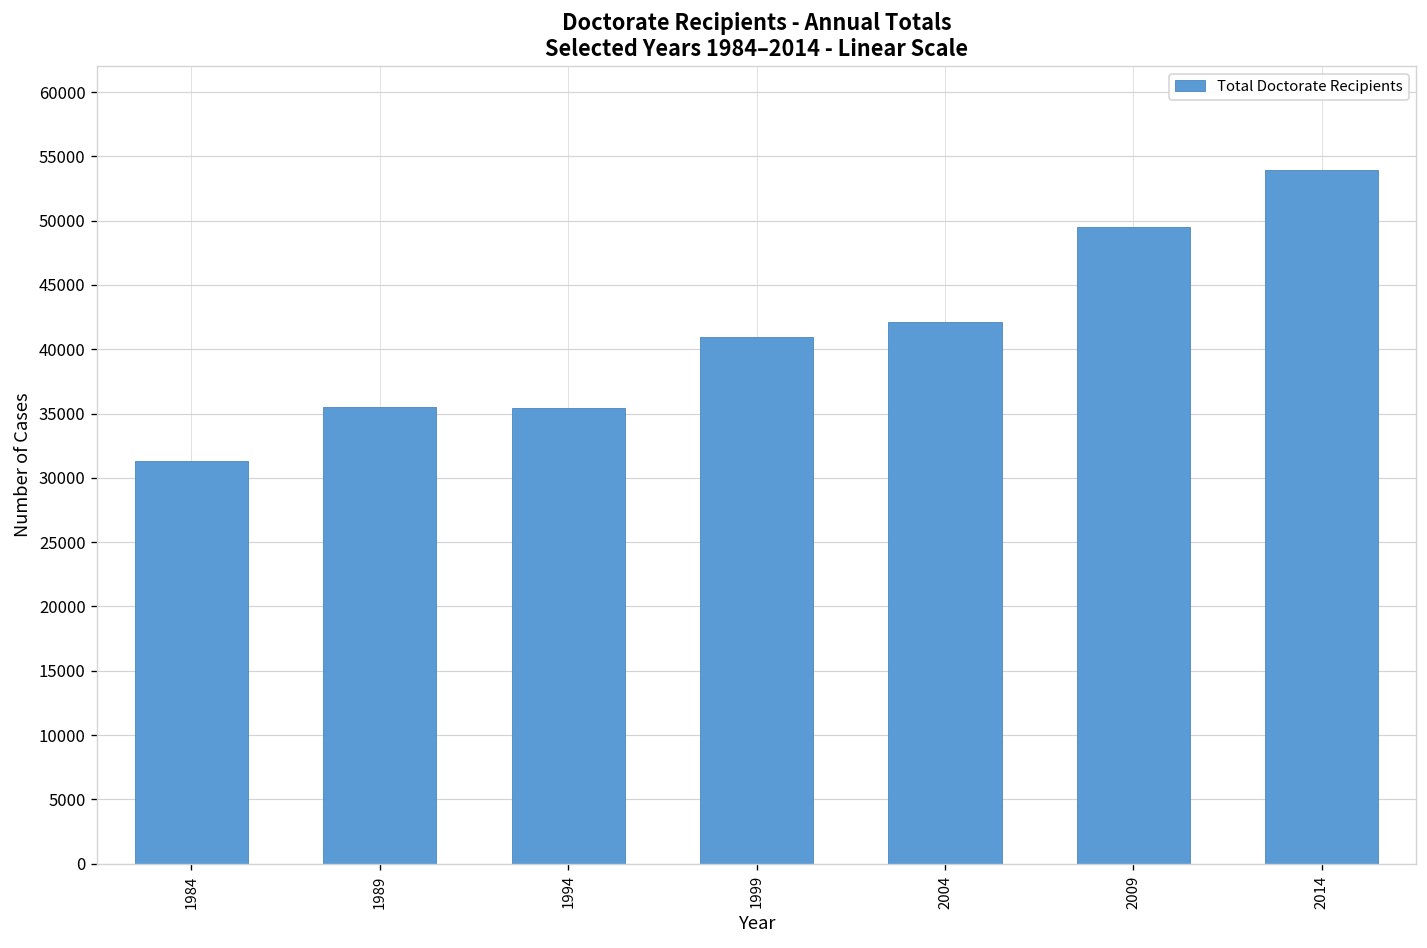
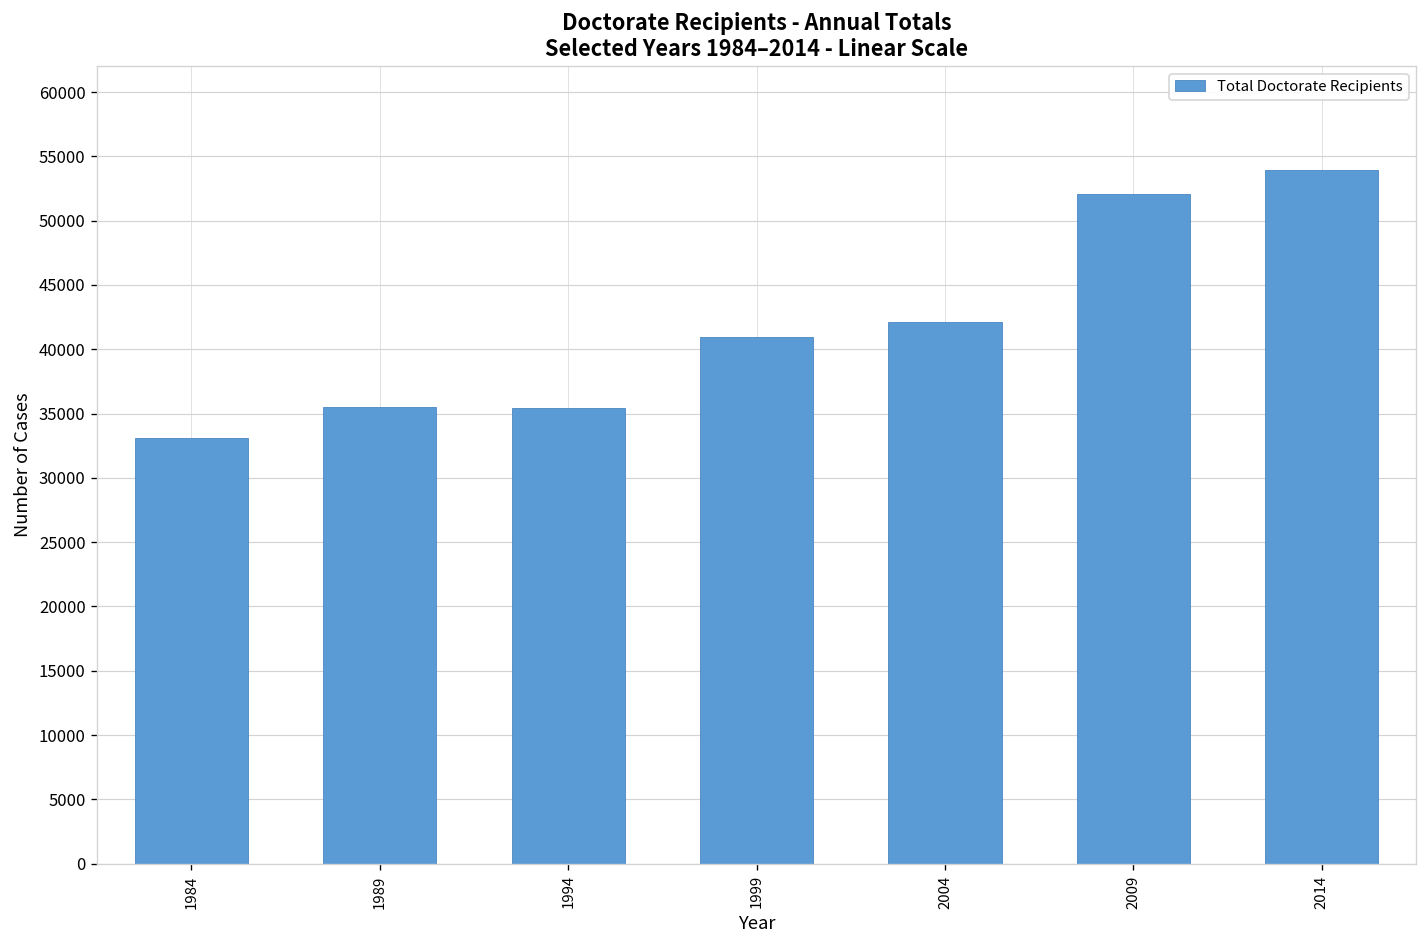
1984: 31300 -> 33100
2009: 49500 -> 52100
